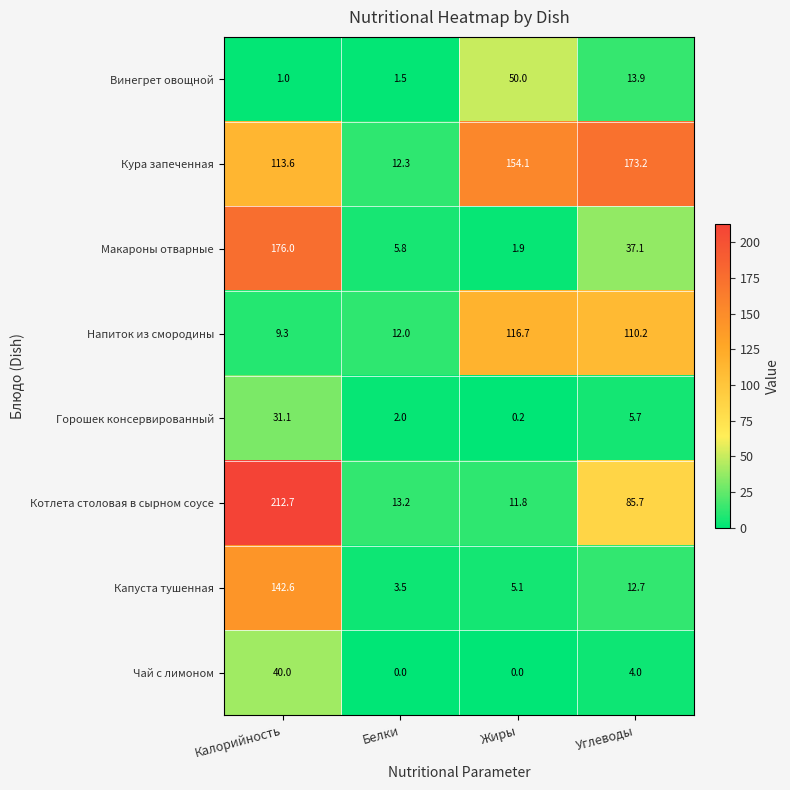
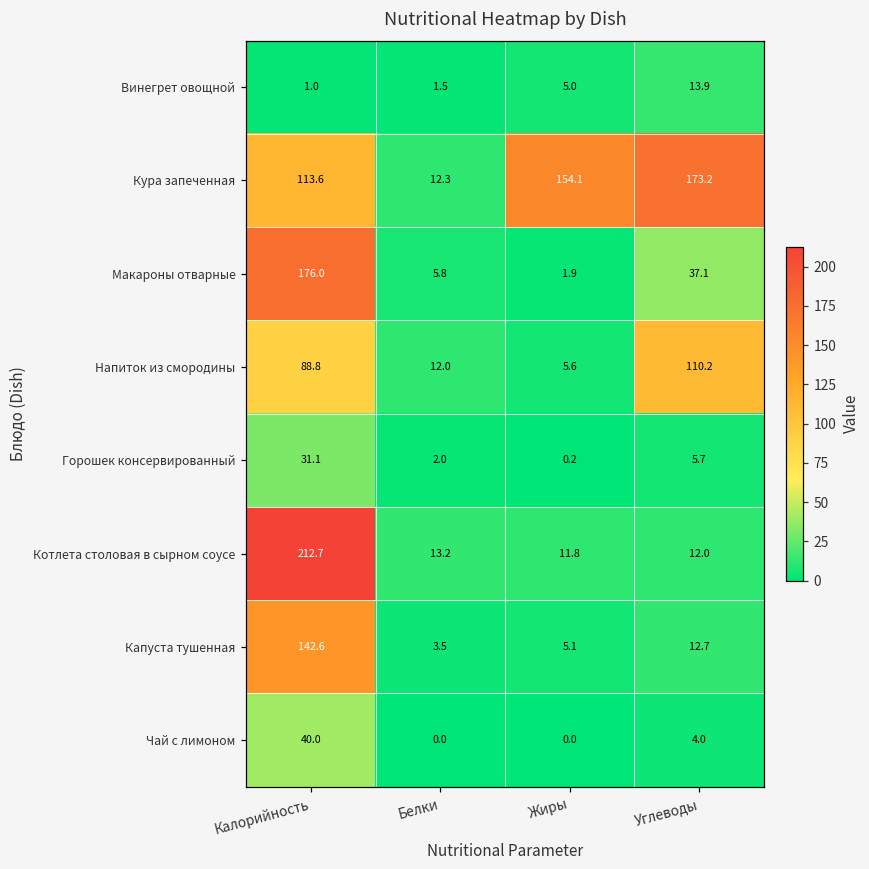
Винегрет овощной, Жиры: 50.0 -> 5.0
Напиток из смородины, Калорийность: 9.3 -> 88.8
Напиток из смородины, Жиры: 116.7 -> 5.6
Котлета столовая в сырном соусе, Углеводы: 85.7 -> 12.0
